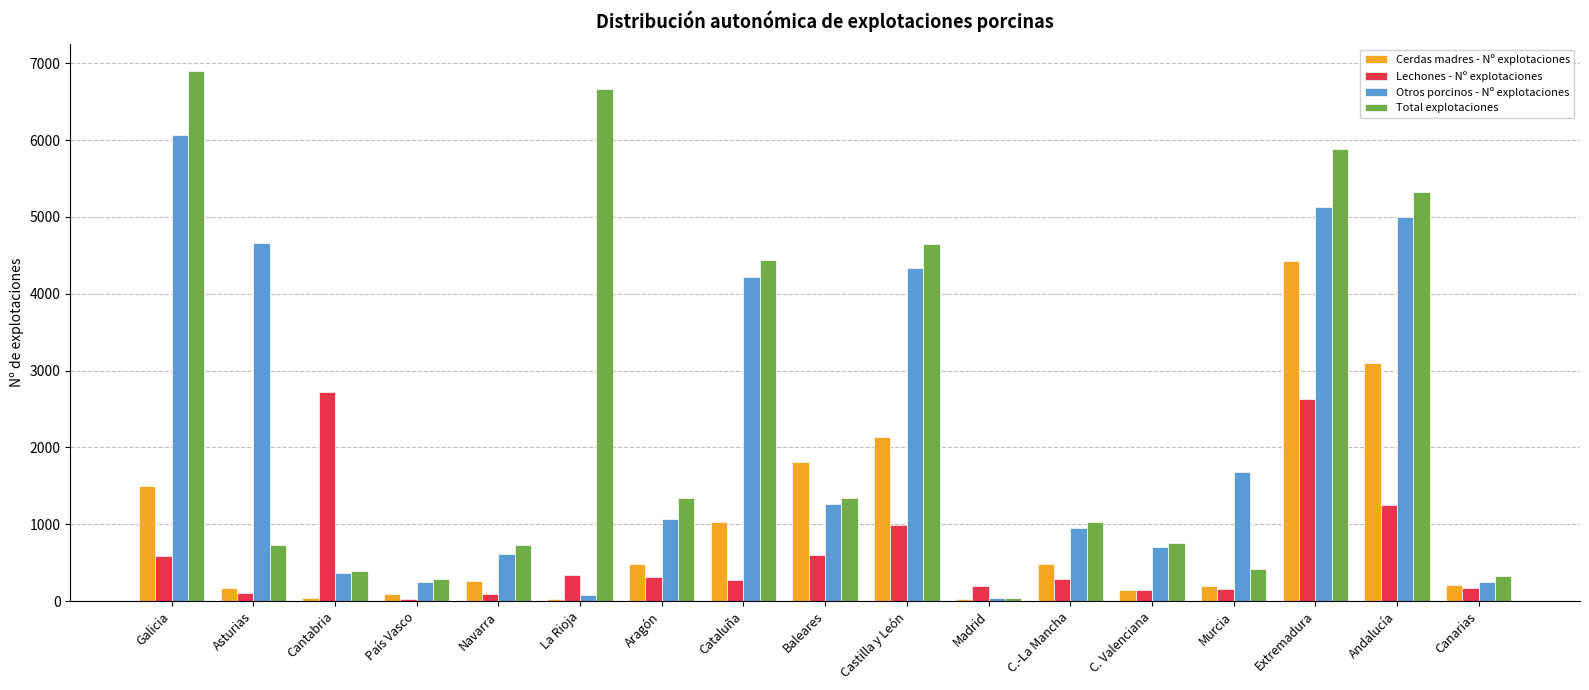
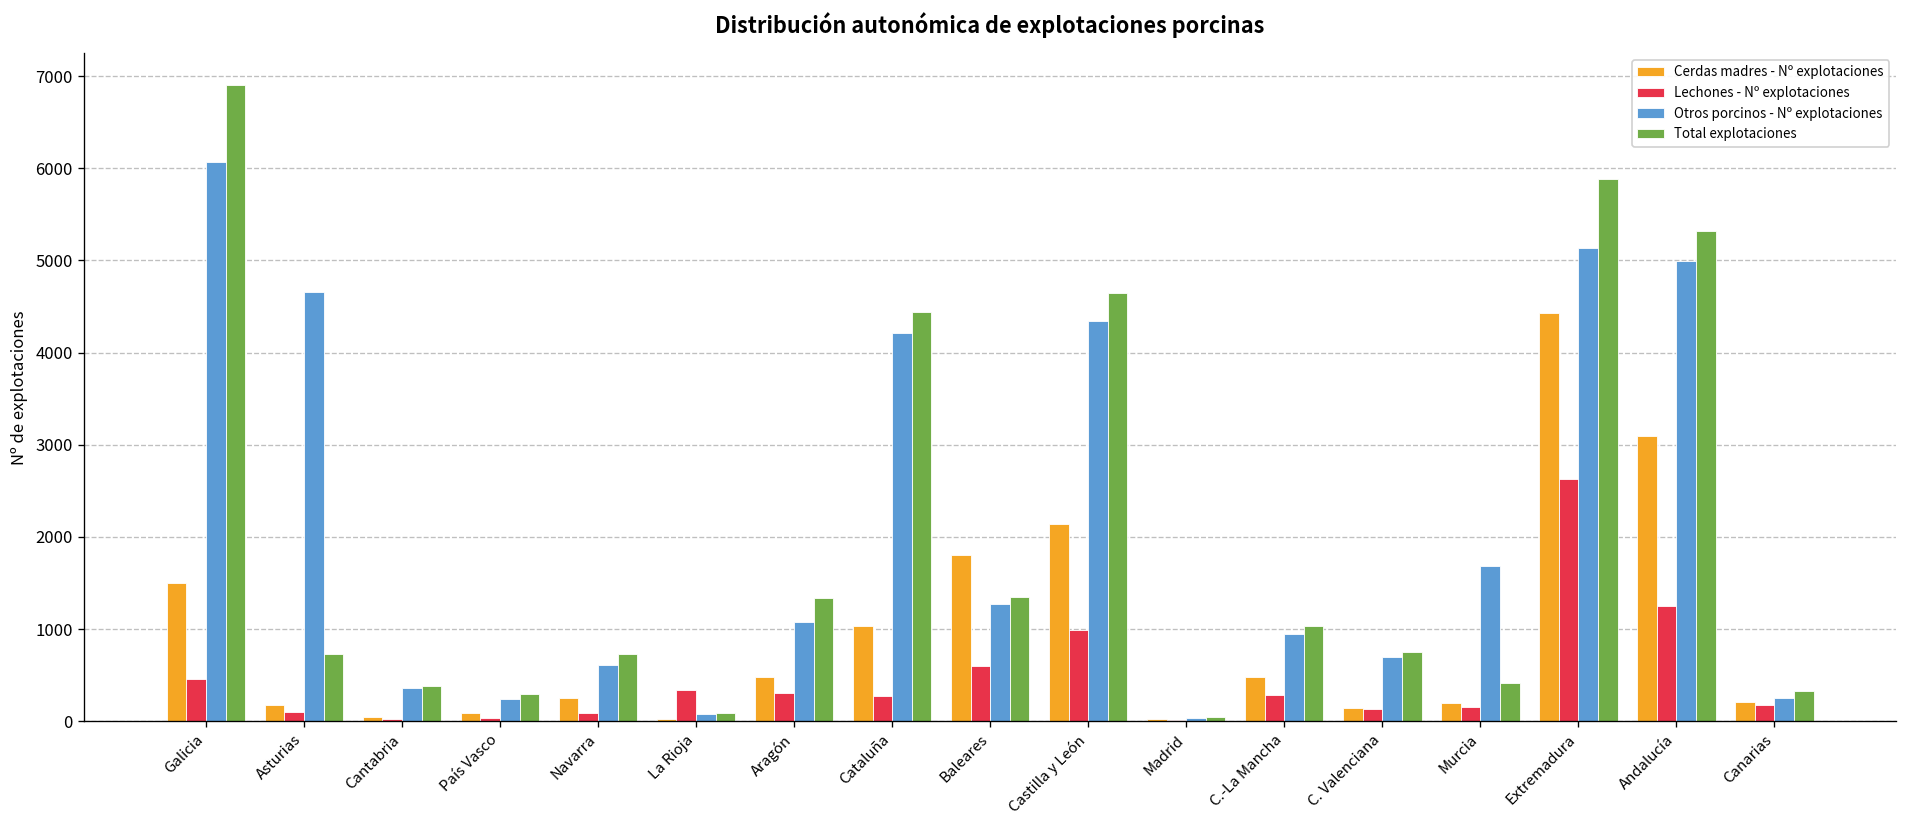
Lechones - Nº explotaciones, Galicia: 600 -> 500
Lechones - Nº explotaciones, Cantabria: 2700 -> 0
Total explotaciones, La Rioja: 6700 -> 100
Lechones - Nº explotaciones, Madrid: 200 -> 0
